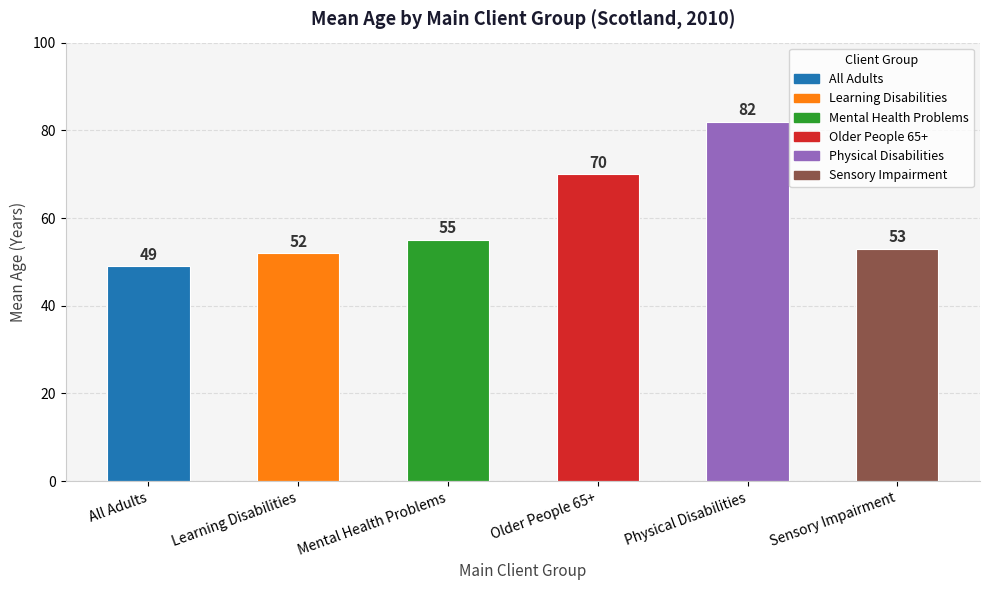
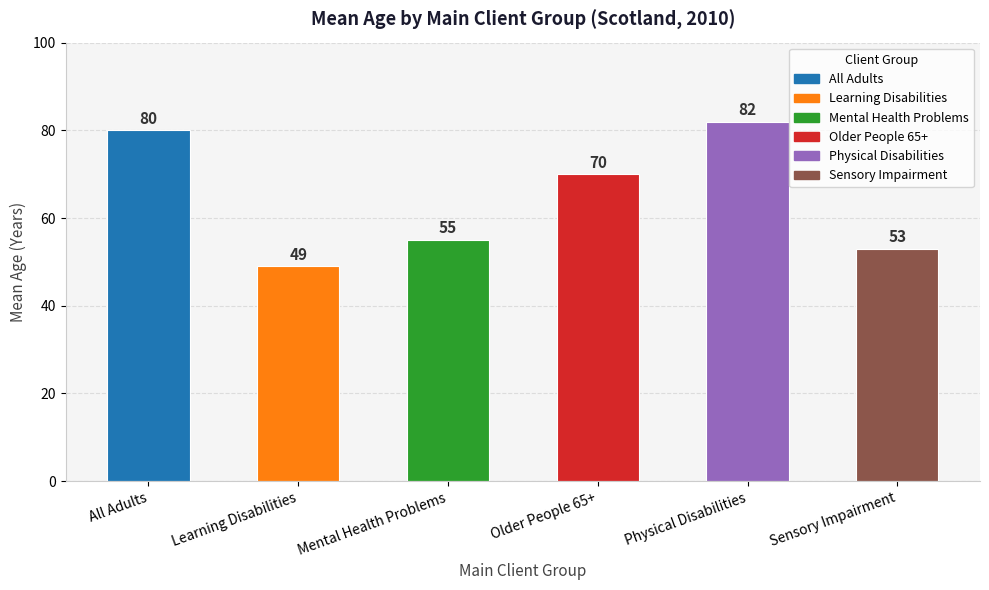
All Adults: 49 -> 80
Learning Disabilities: 52 -> 49
